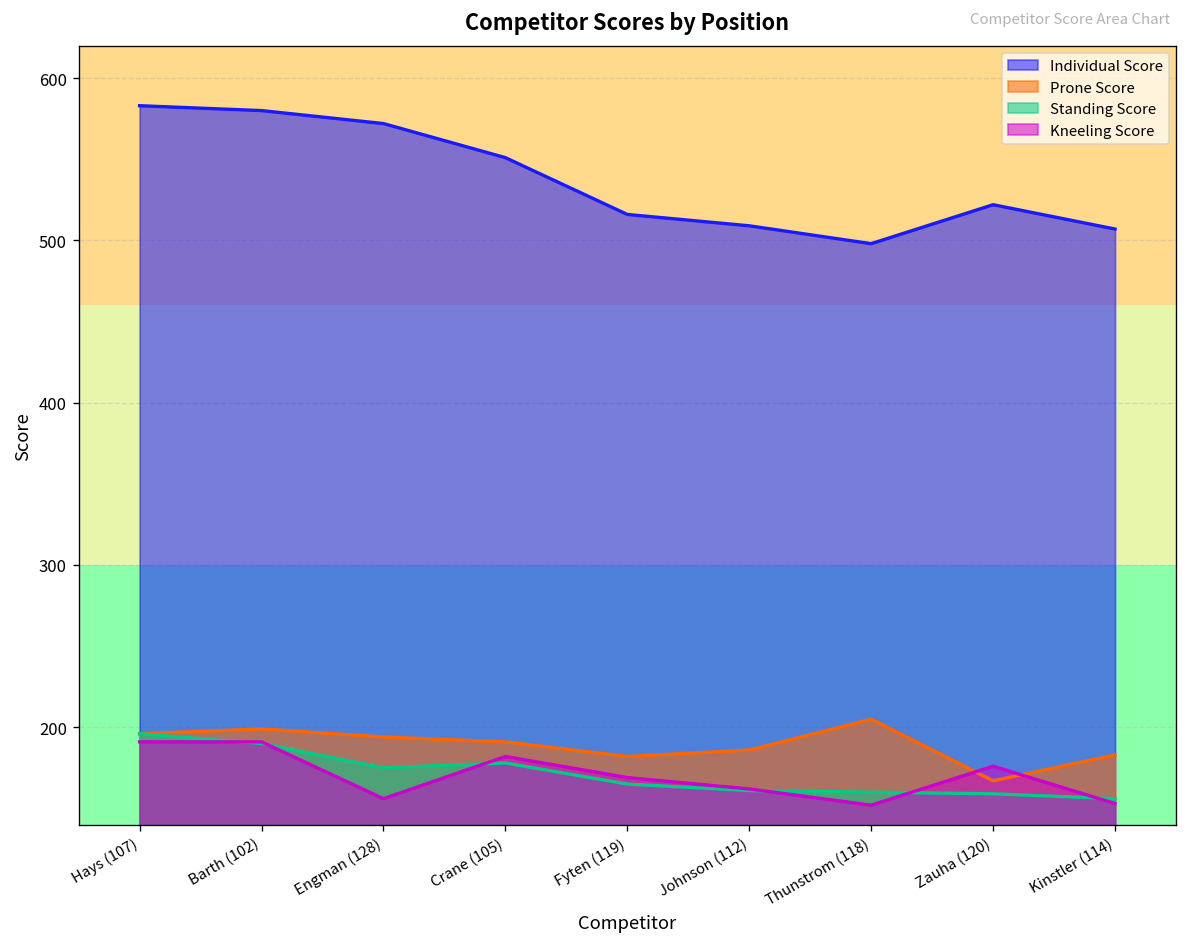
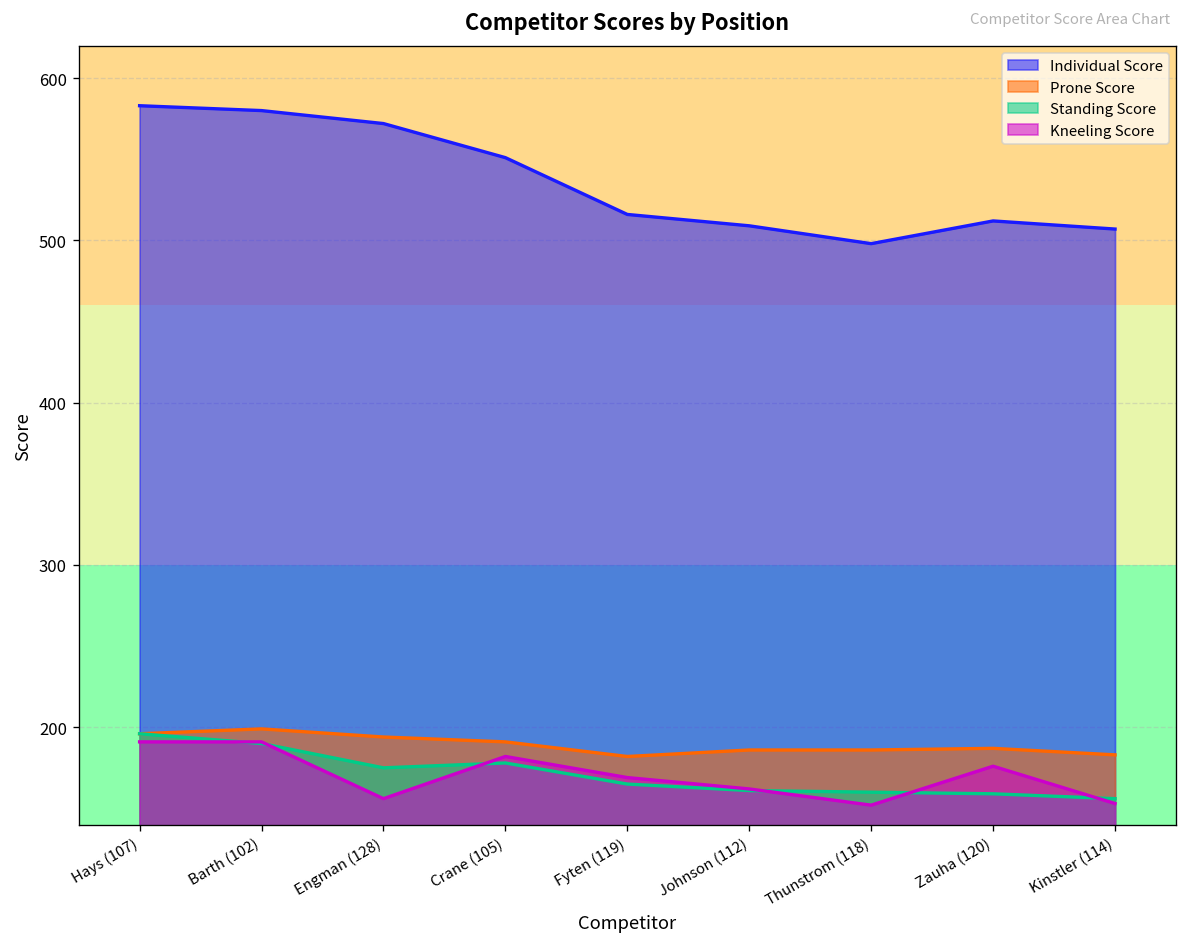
Prone Score, Thunstrom (118): 205 -> 186
Individual Score, Zauha (120): 522 -> 512
Prone Score, Zauha (120): 167 -> 187
